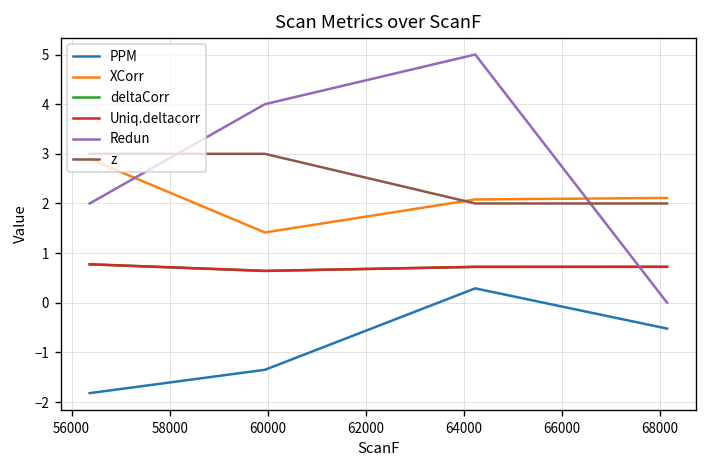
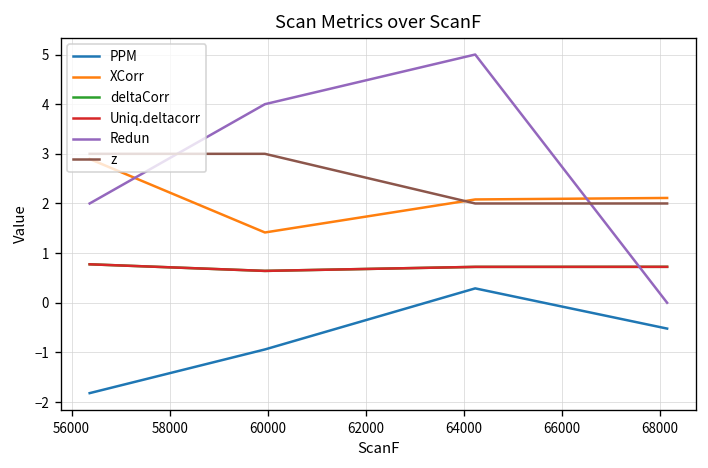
PPM, 60000: -1.4 -> -0.9
